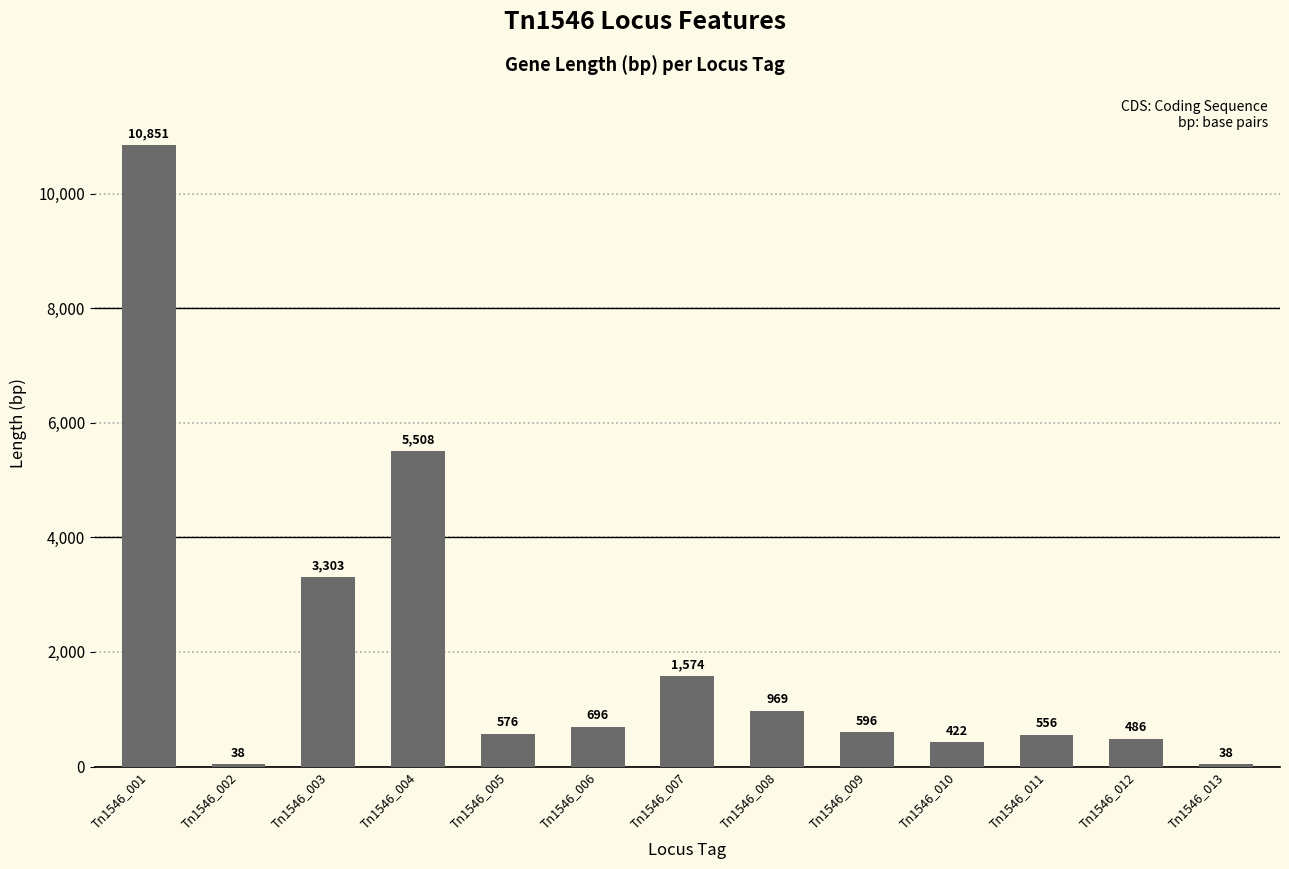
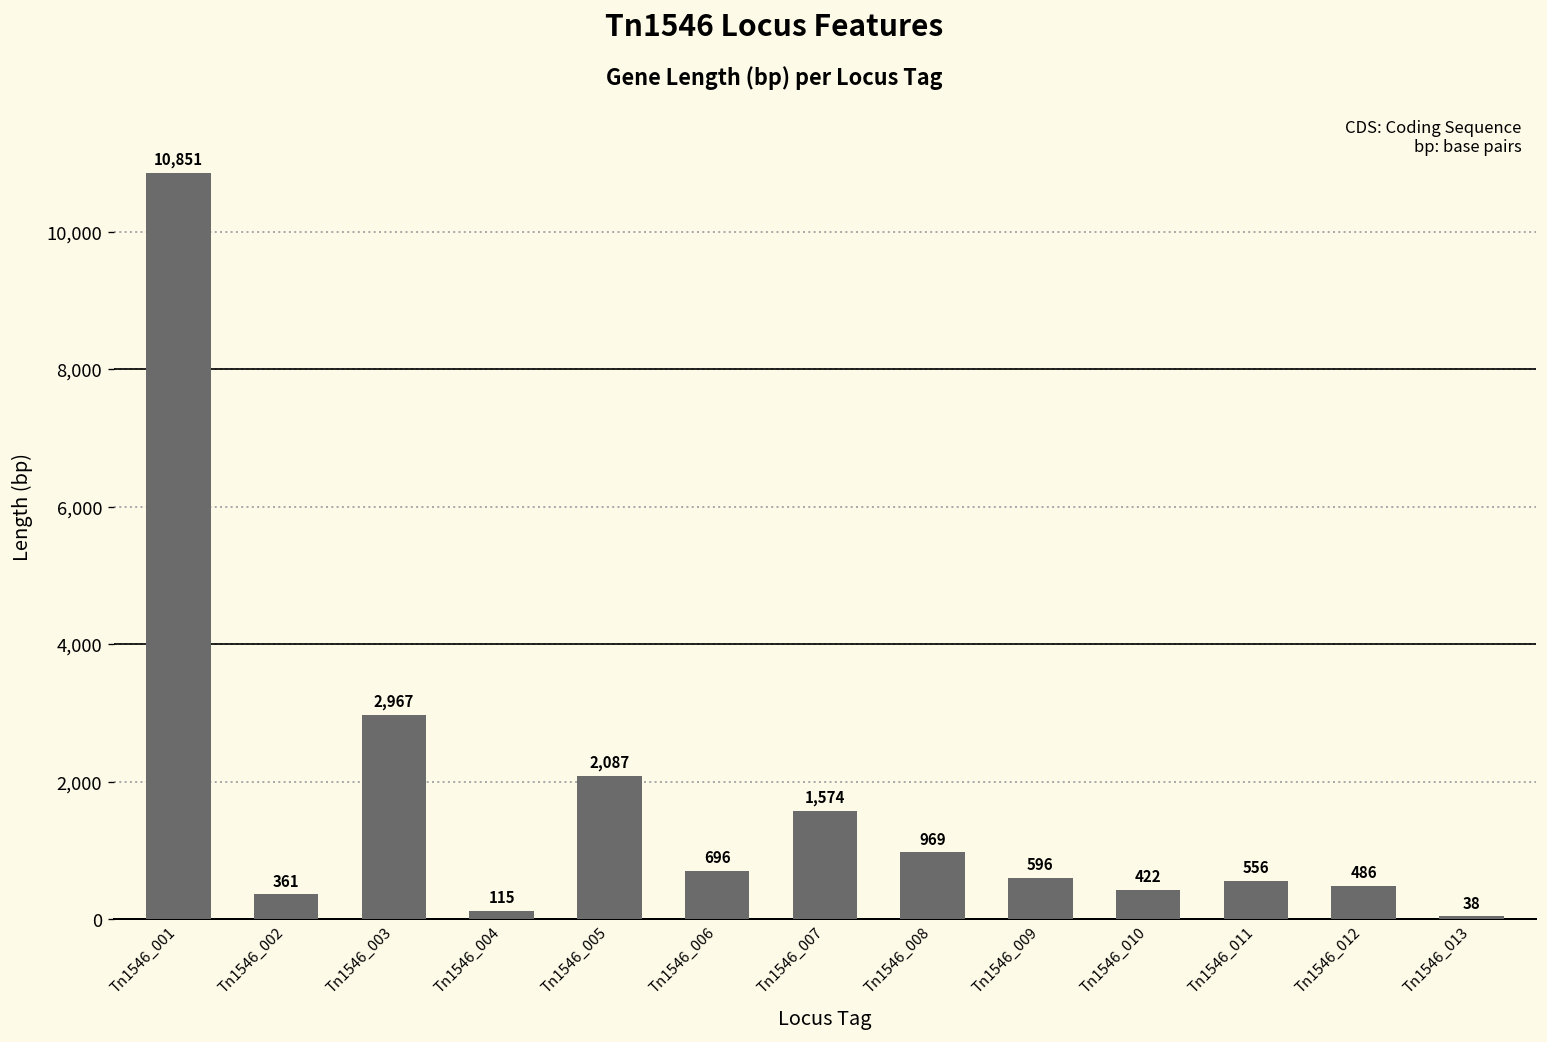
Tn1546_002: 38 -> 361
Tn1546_003: 3,303 -> 2,967
Tn1546_004: 5,508 -> 115
Tn1546_005: 576 -> 2,087
